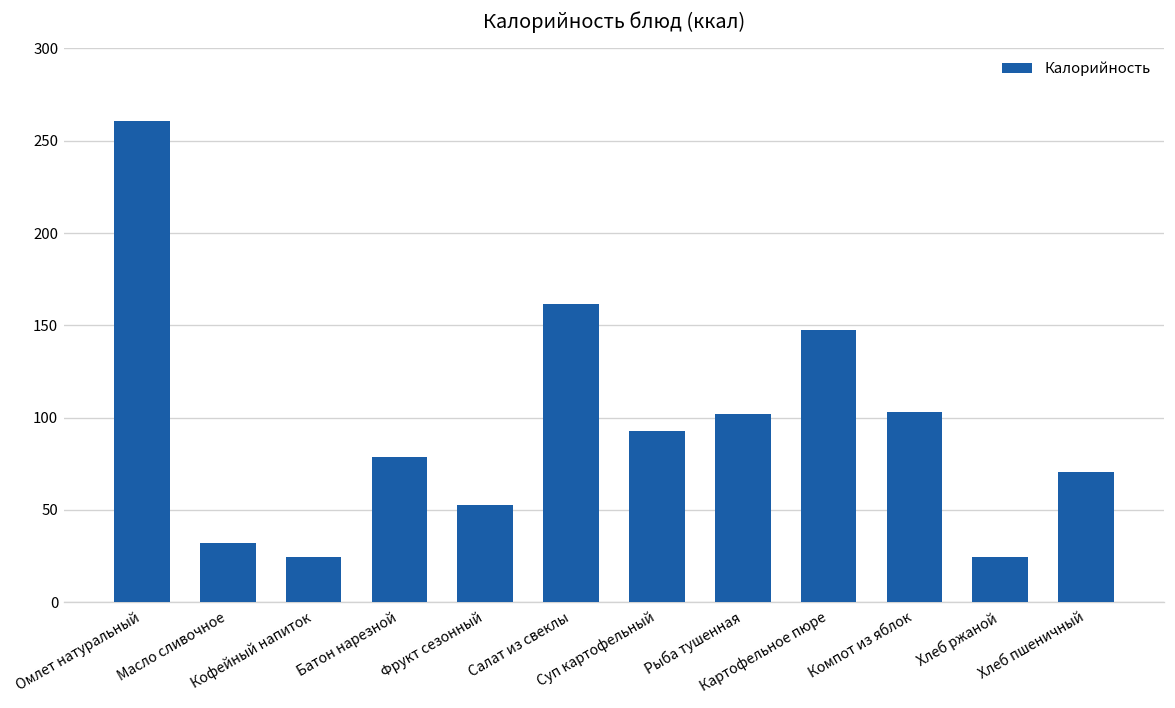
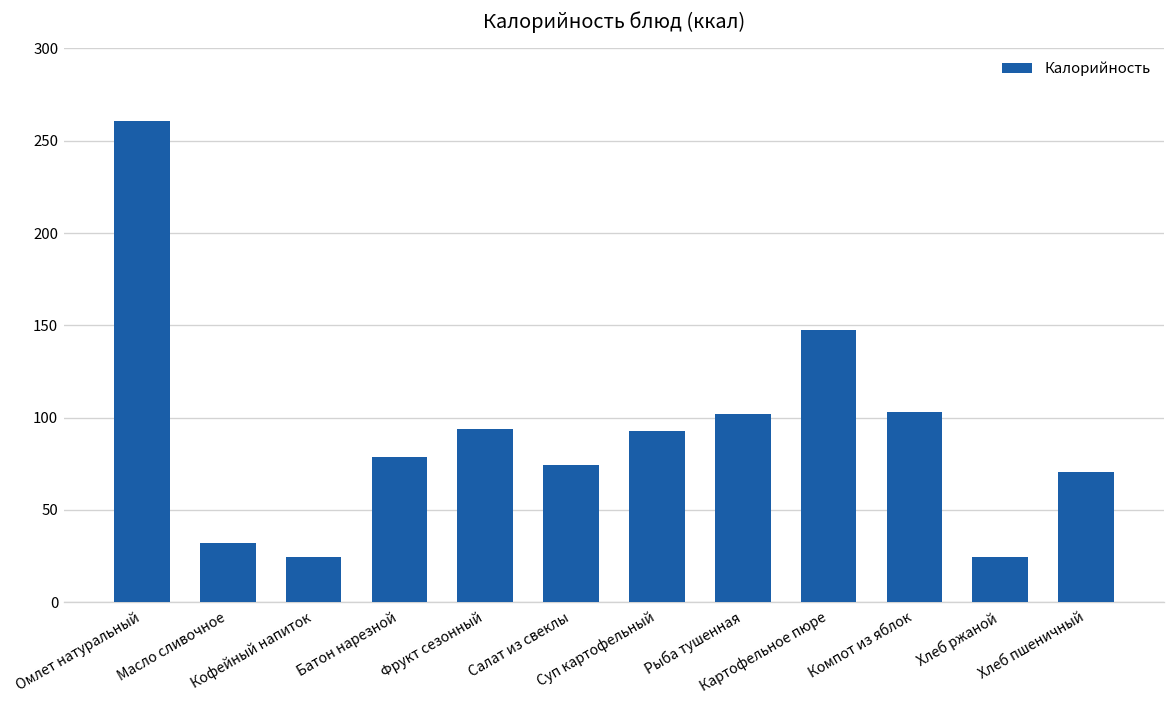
Фрукт сезонный: 53 -> 94
Салат из свеклы: 161 -> 74
